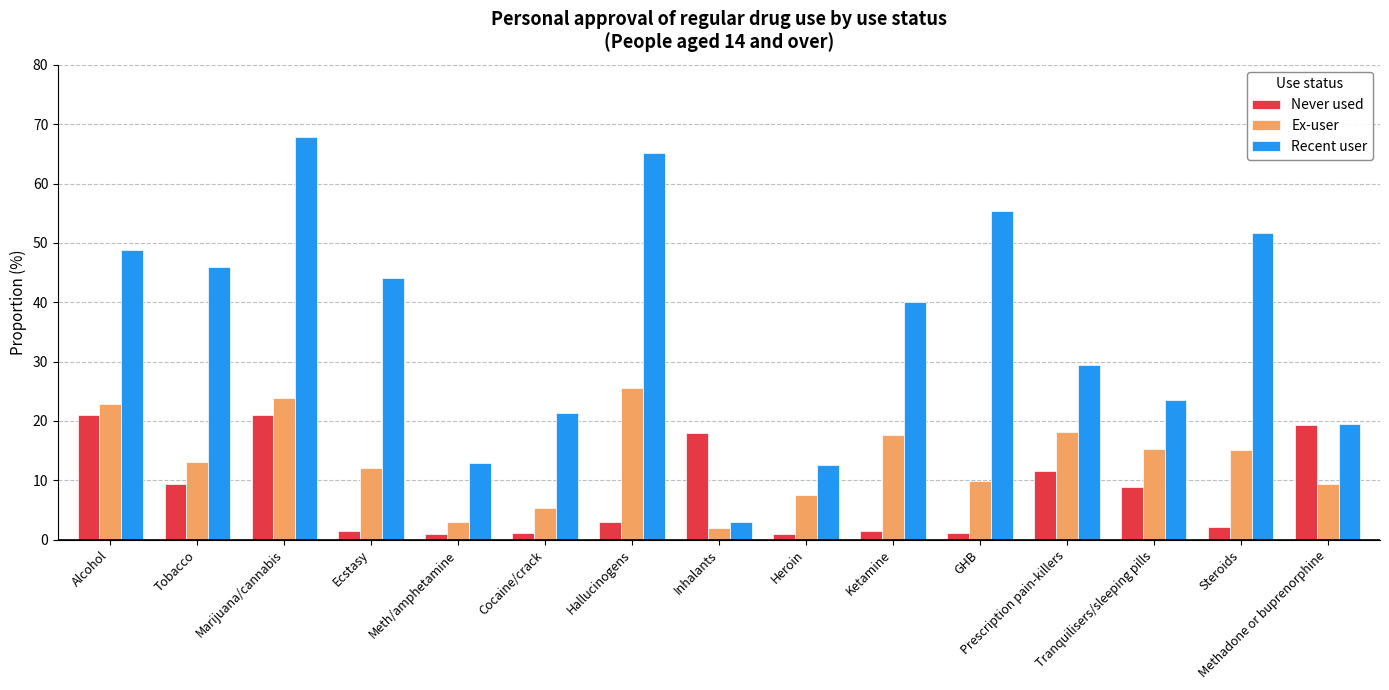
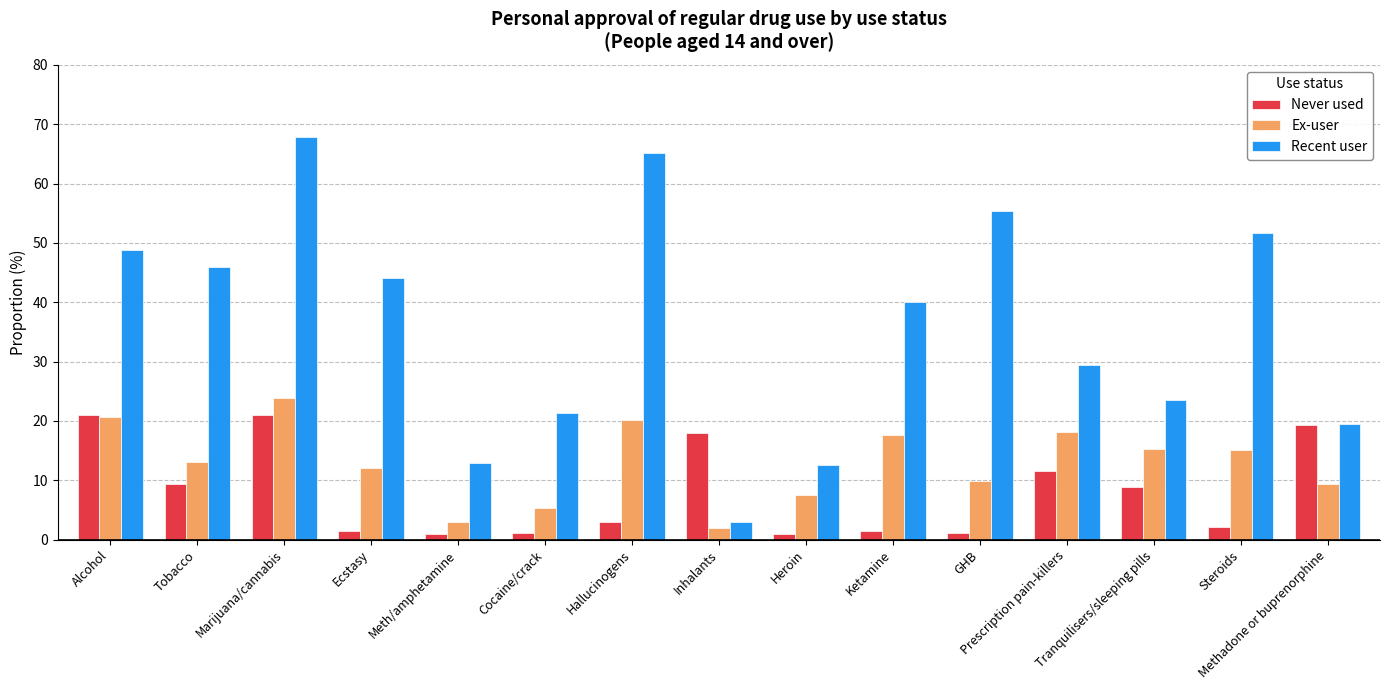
Ex-user, Alcohol: 23 -> 21
Ex-user, Hallucinogens: 26 -> 20
